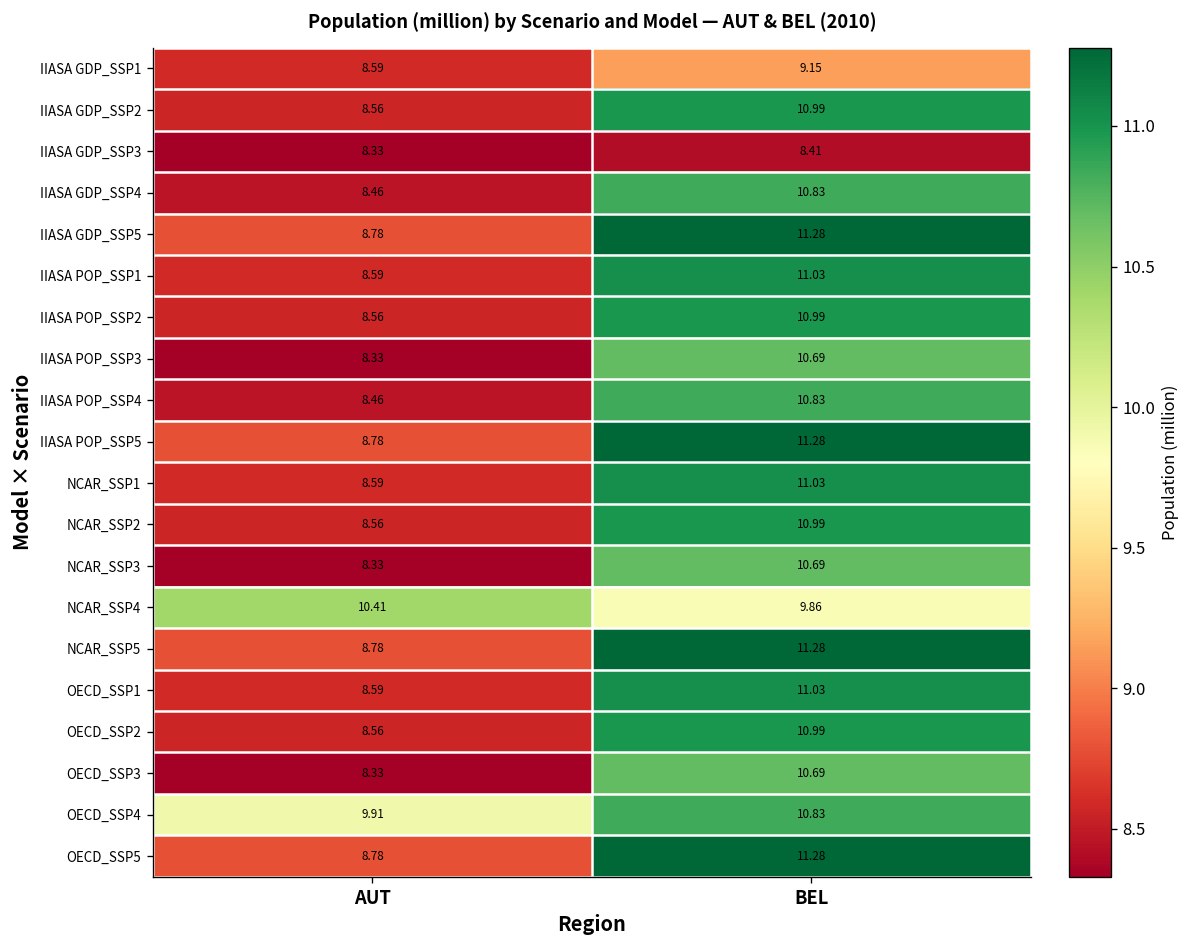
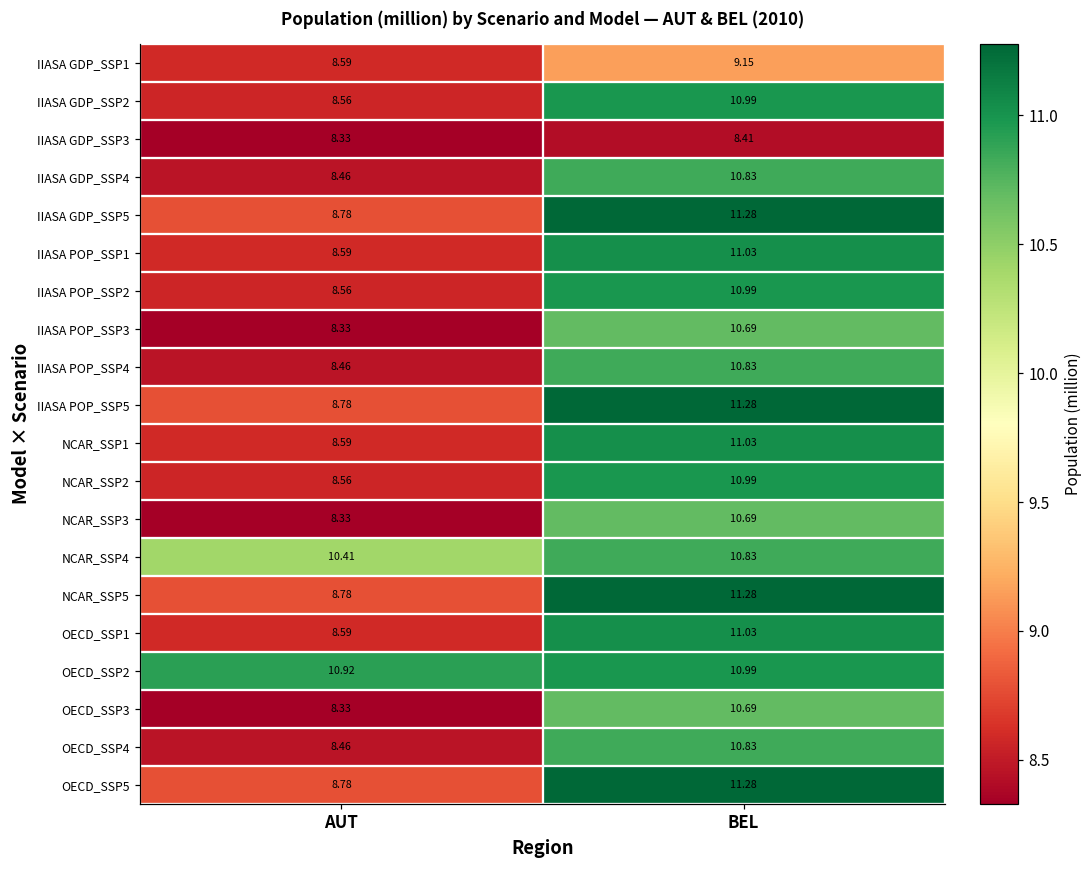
NCAR_SSP4, BEL: 9.86 -> 10.83
OECD_SSP2, AUT: 8.56 -> 10.92
OECD_SSP4, AUT: 9.91 -> 8.46
